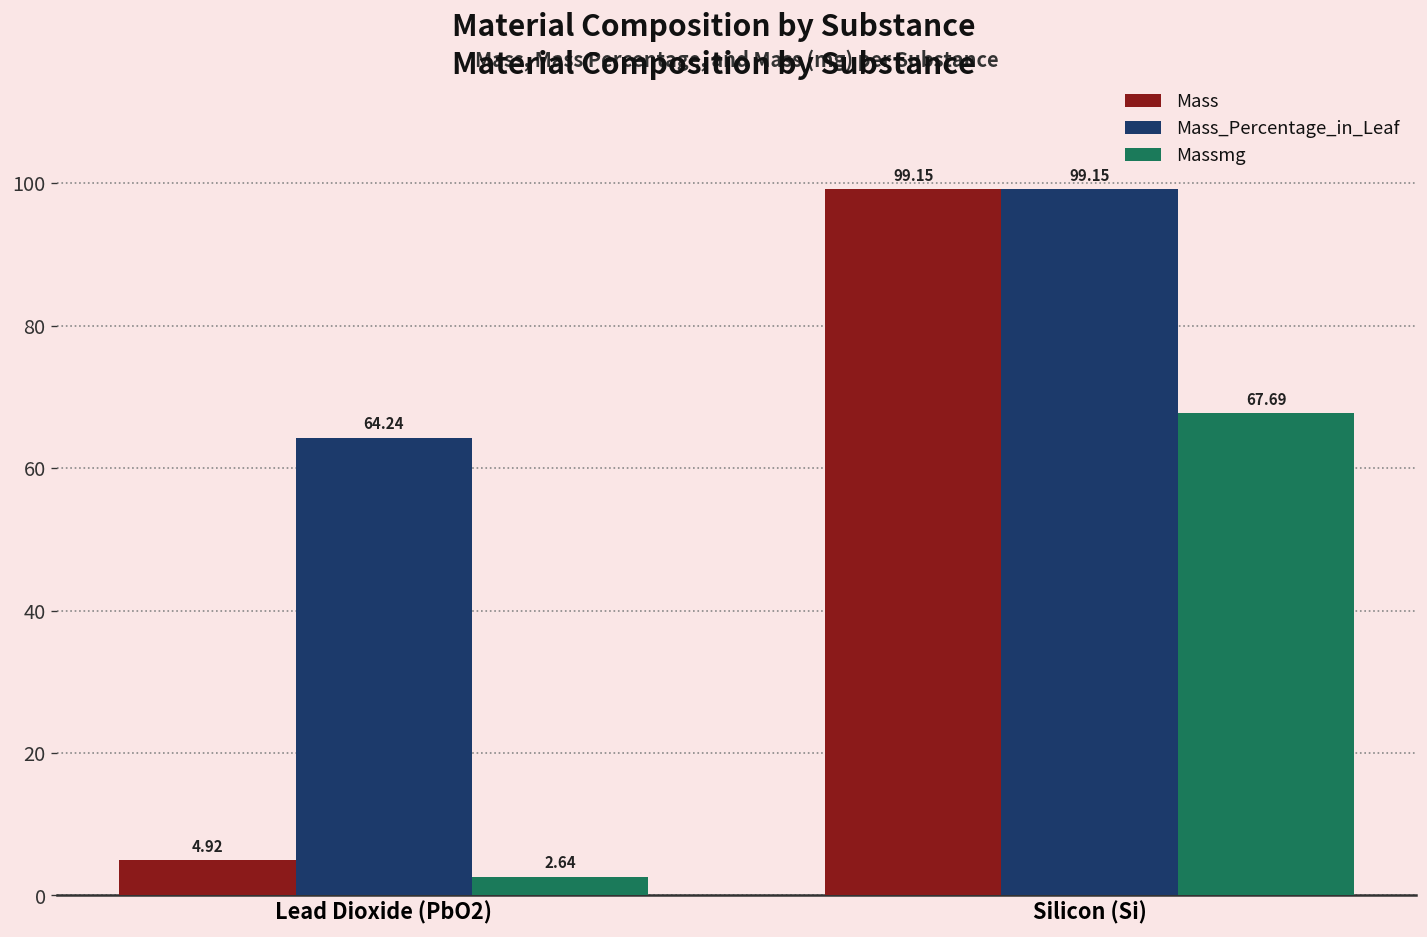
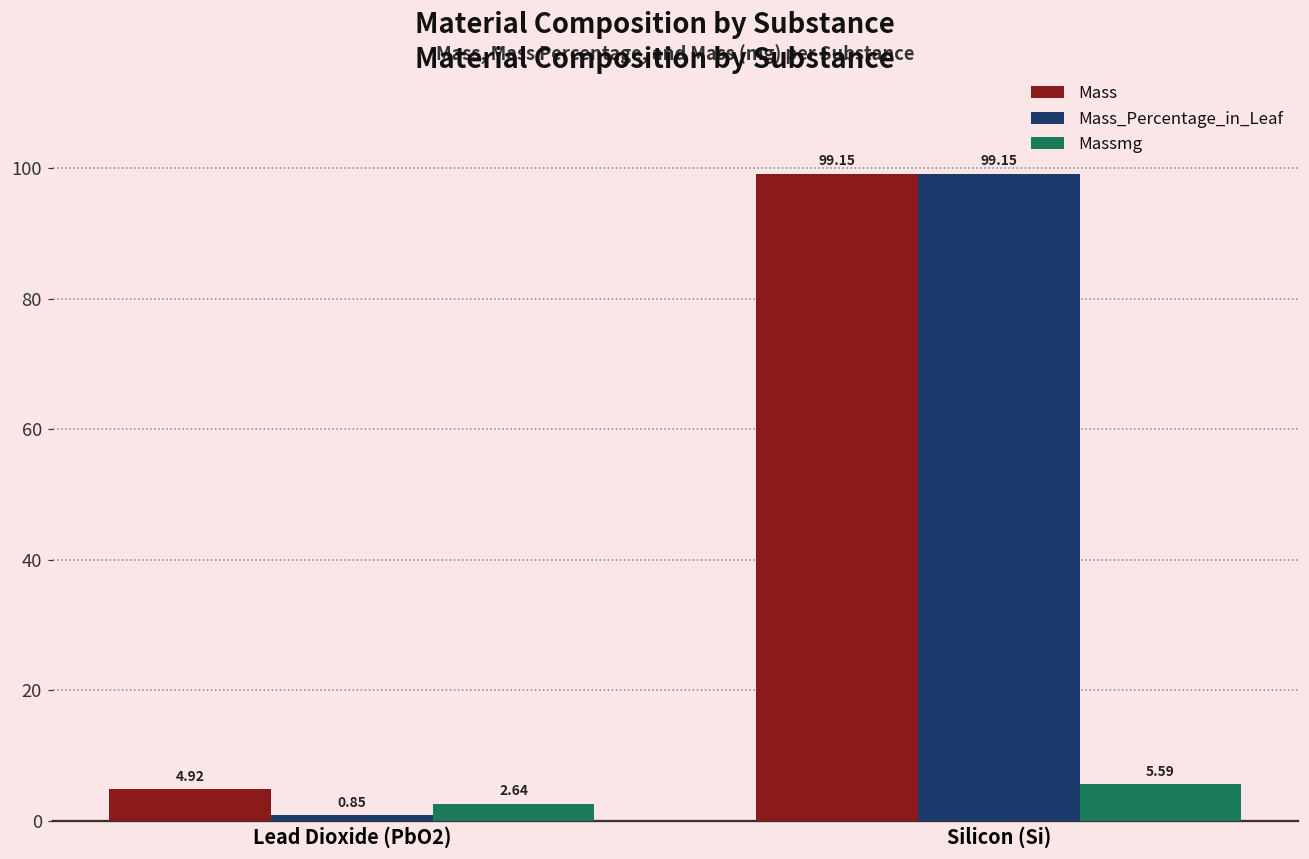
Mass_Percentage_in_Leaf, Lead Dioxide (PbO2): 64.24 -> 0.85
Massmg, Silicon (Si): 67.69 -> 5.59
